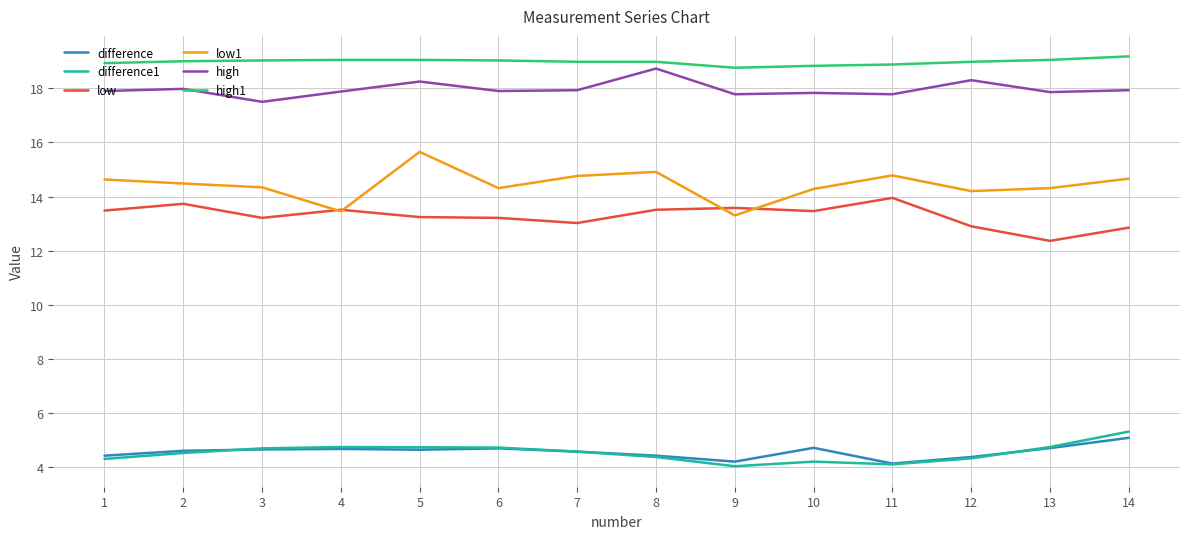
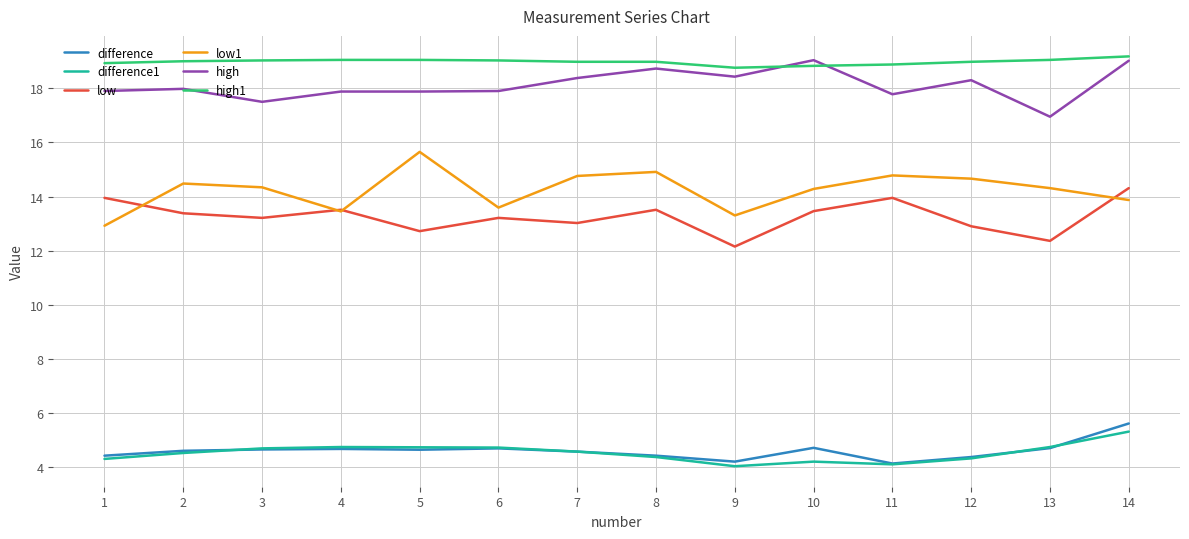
low, 1: 13.5 -> 14.0
low1, 1: 14.6 -> 12.9
low, 2: 13.7 -> 13.4
low, 5: 13.2 -> 12.7
high, 5: 18.3 -> 17.9
low1, 6: 14.3 -> 13.6
high, 7: 17.9 -> 18.4
low, 9: 13.6 -> 12.2
high, 9: 17.8 -> 18.4
high, 10: 17.8 -> 19.0
low1, 12: 14.2 -> 14.7
high, 13: 17.9 -> 17.0
difference, 14: 5.1 -> 5.6
low, 14: 12.9 -> 14.3
low1, 14: 14.7 -> 13.9
high, 14: 17.9 -> 19.0
